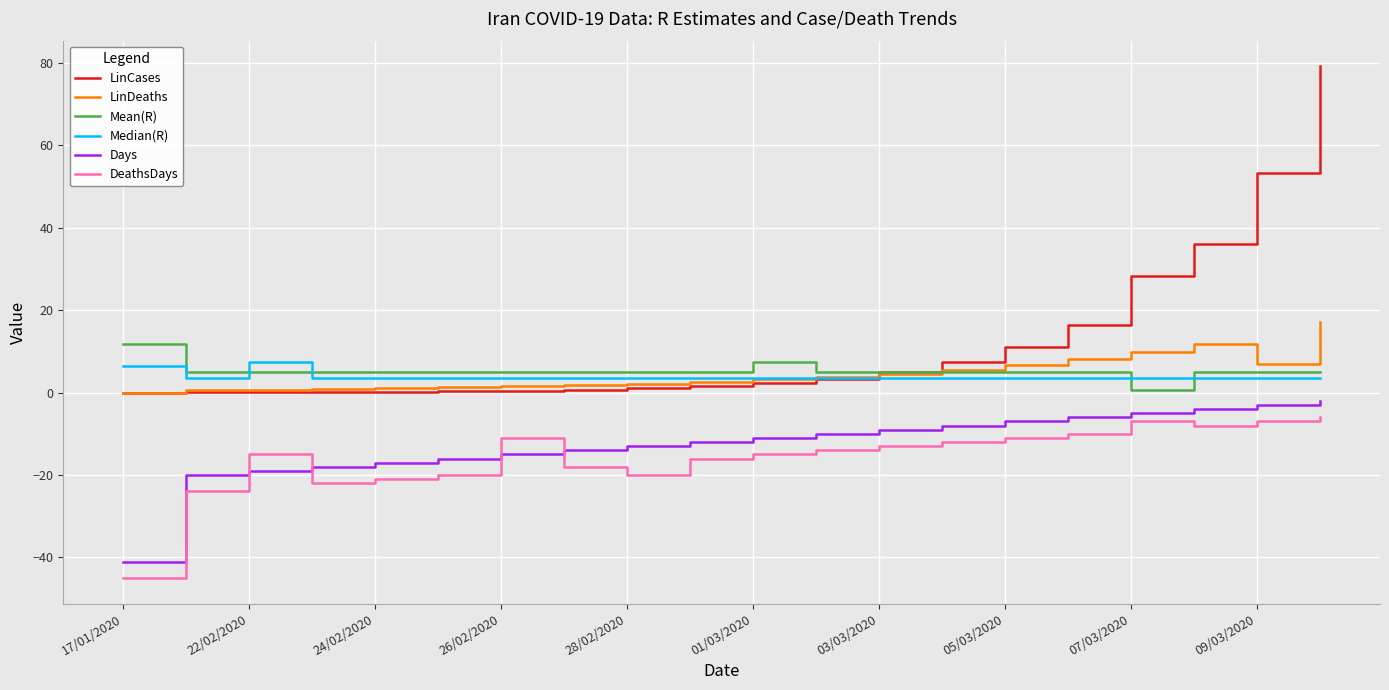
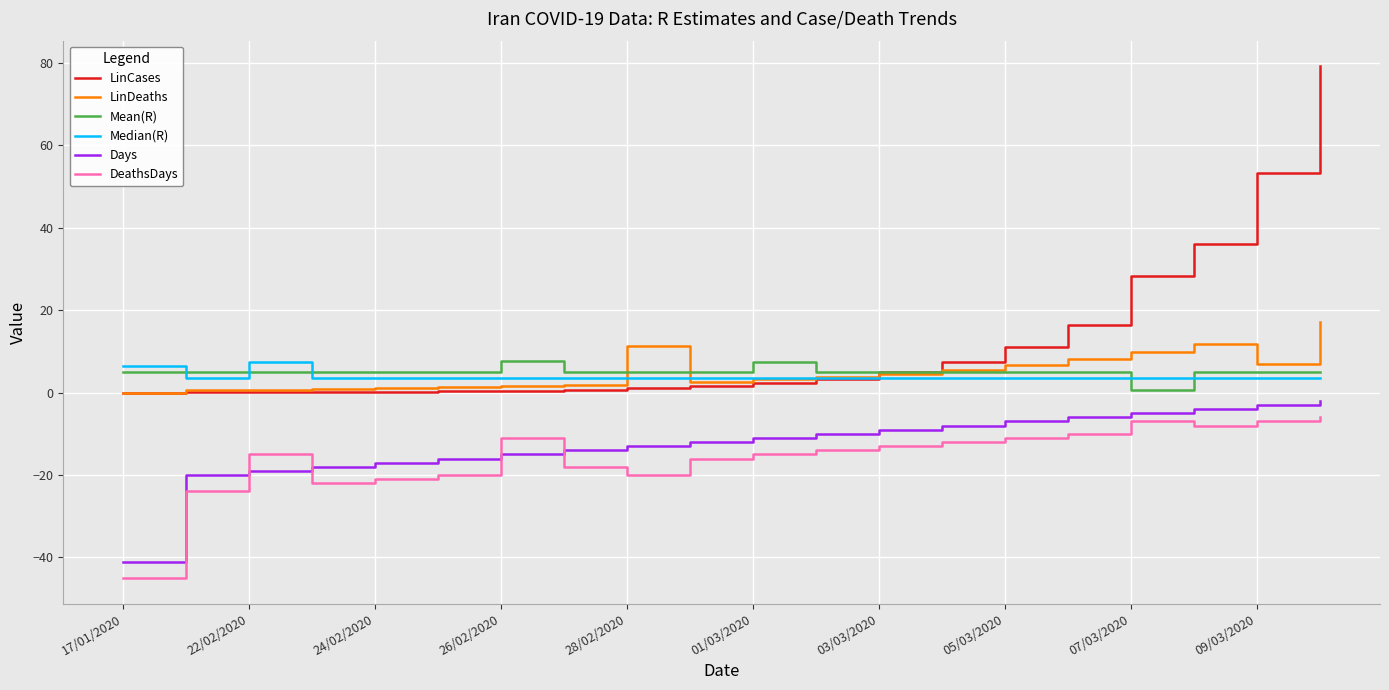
Mean(R), 17/01/2020: 12 -> 5
Mean(R), 26/02/2020: 5 -> 8
LinDeaths, 28/02/2020: 2 -> 11
